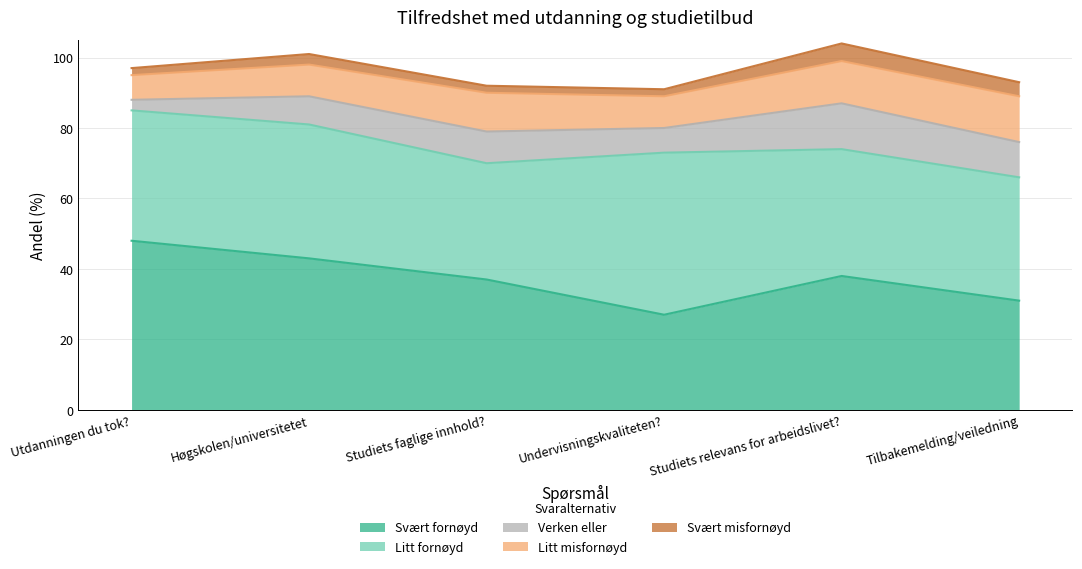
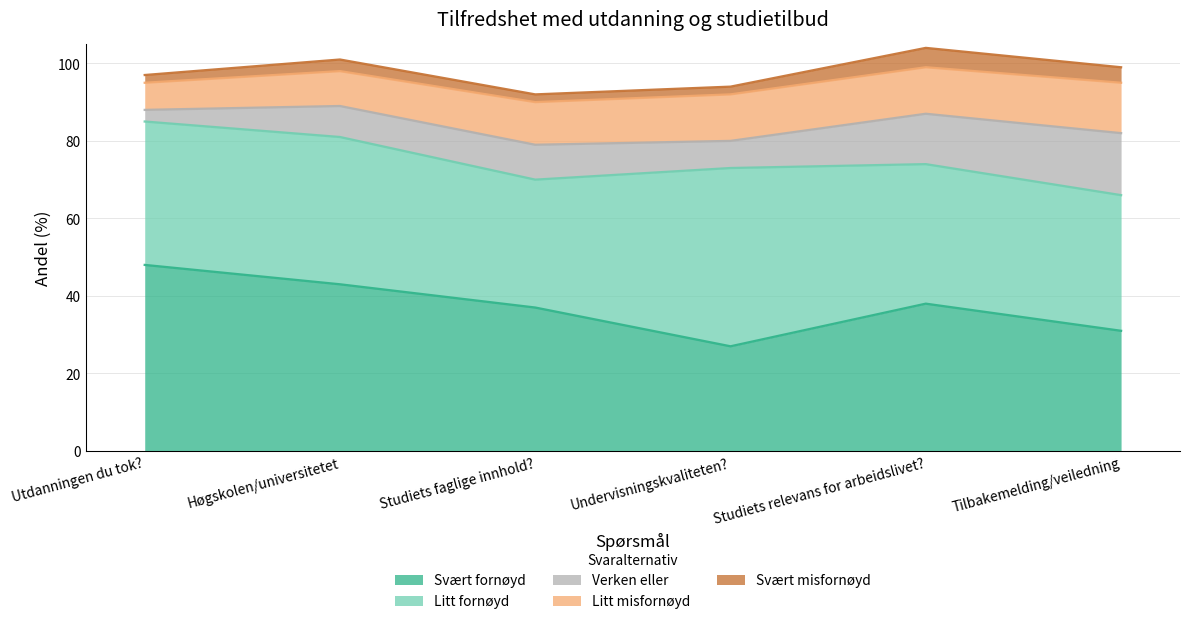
Litt misfornøyd, Undervisningskvaliteten?: 9 -> 12
Verken eller, Tilbakemelding/veiledning: 10 -> 16
